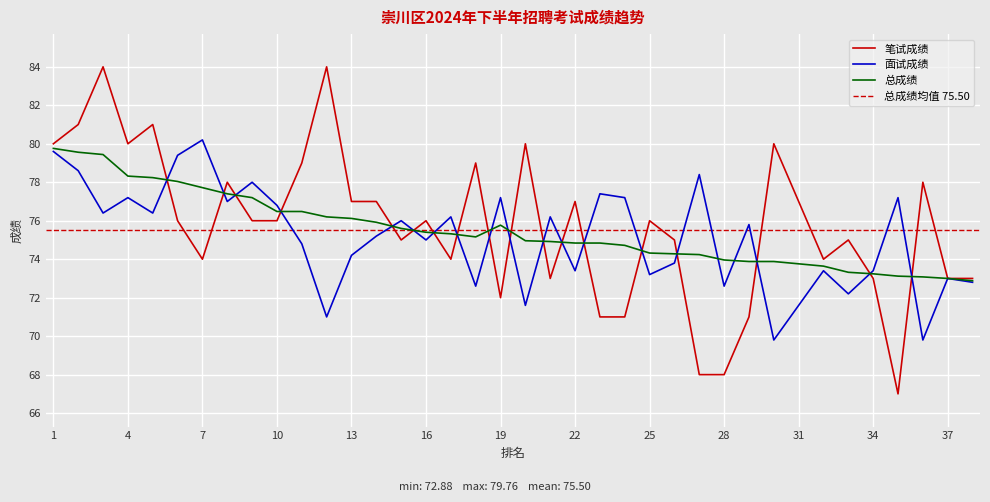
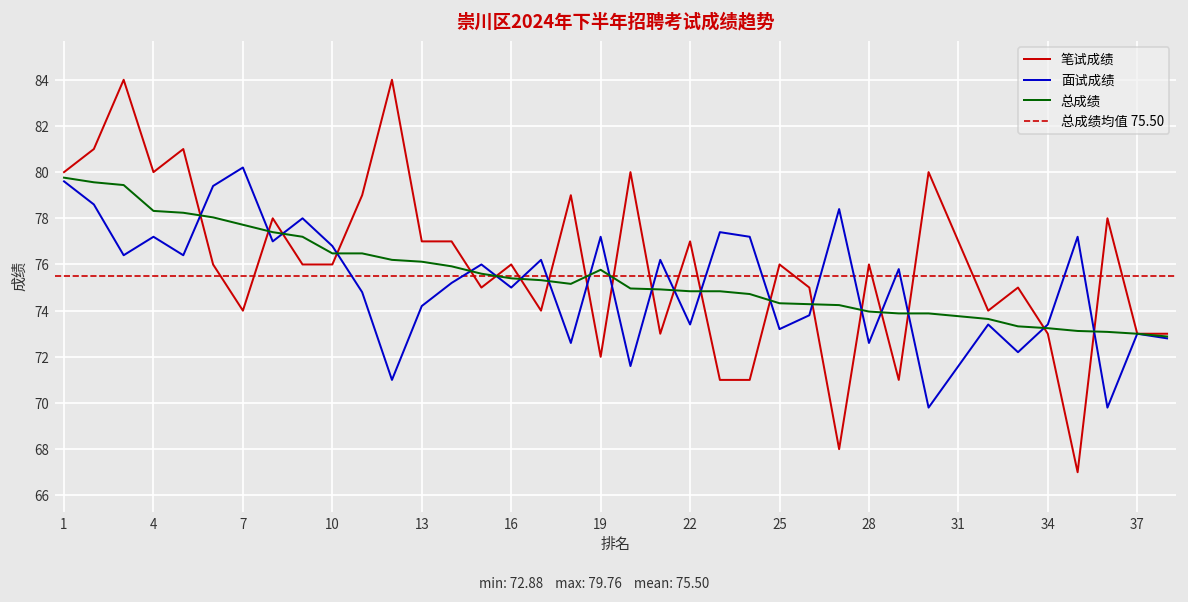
笔试成绩, 28: 68 -> 76
